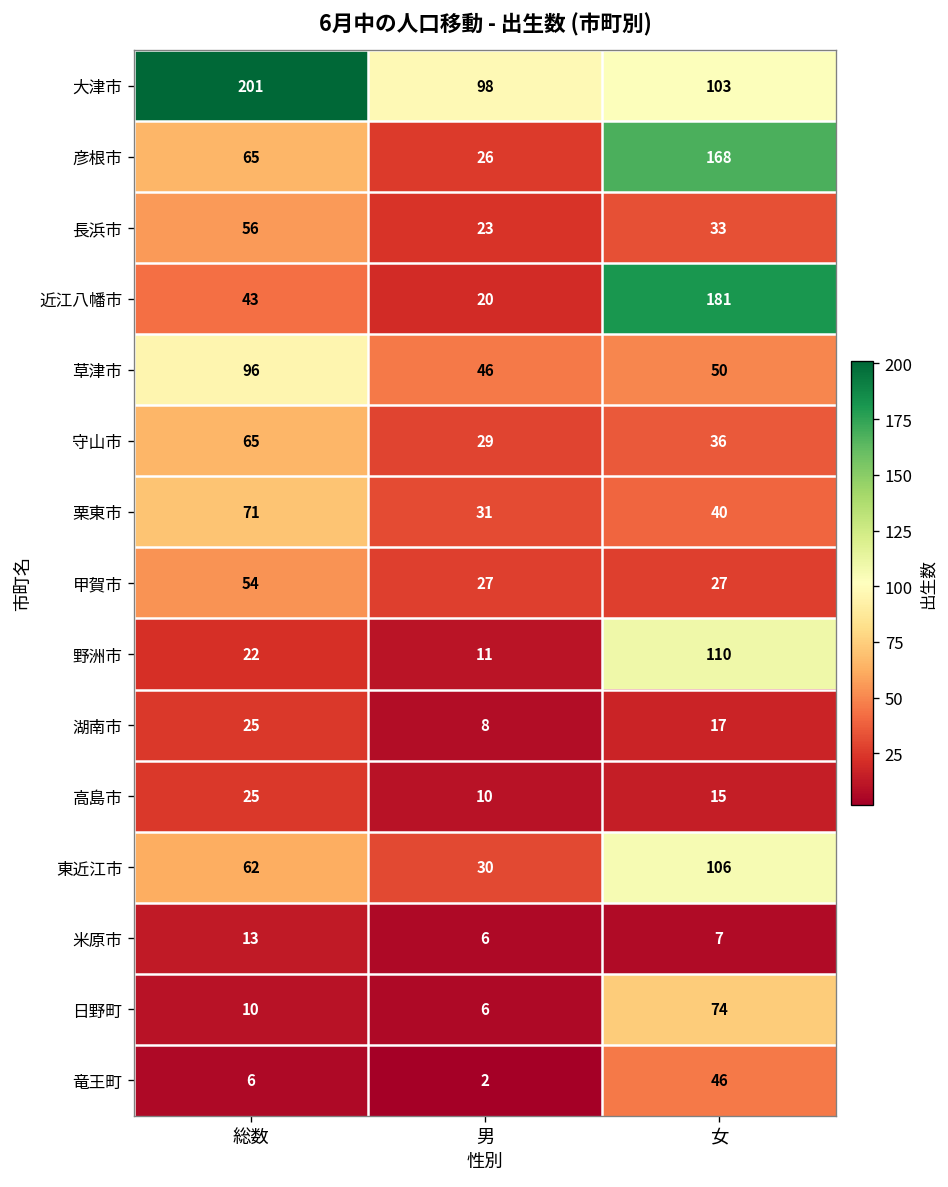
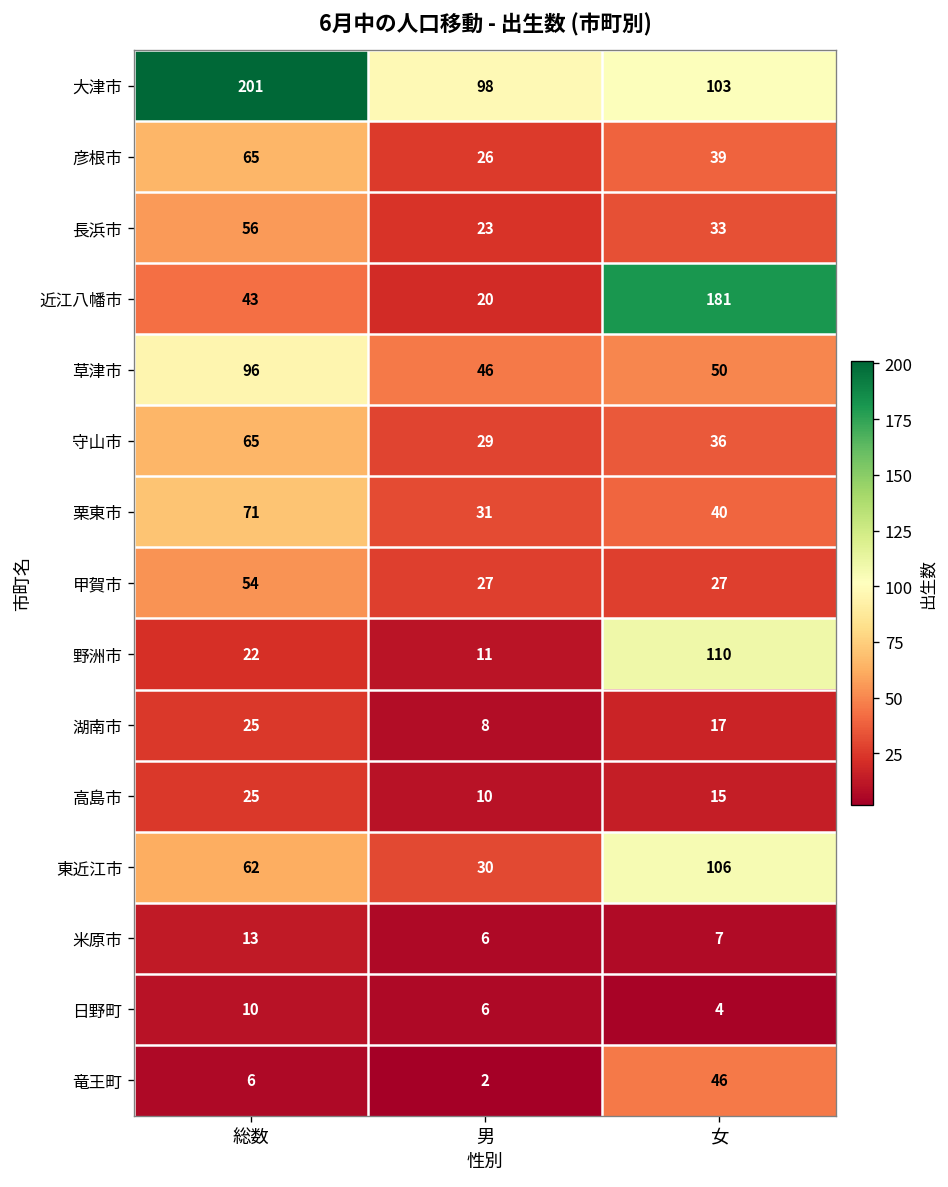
彦根市, 女: 168 -> 39
日野町, 女: 74 -> 4
